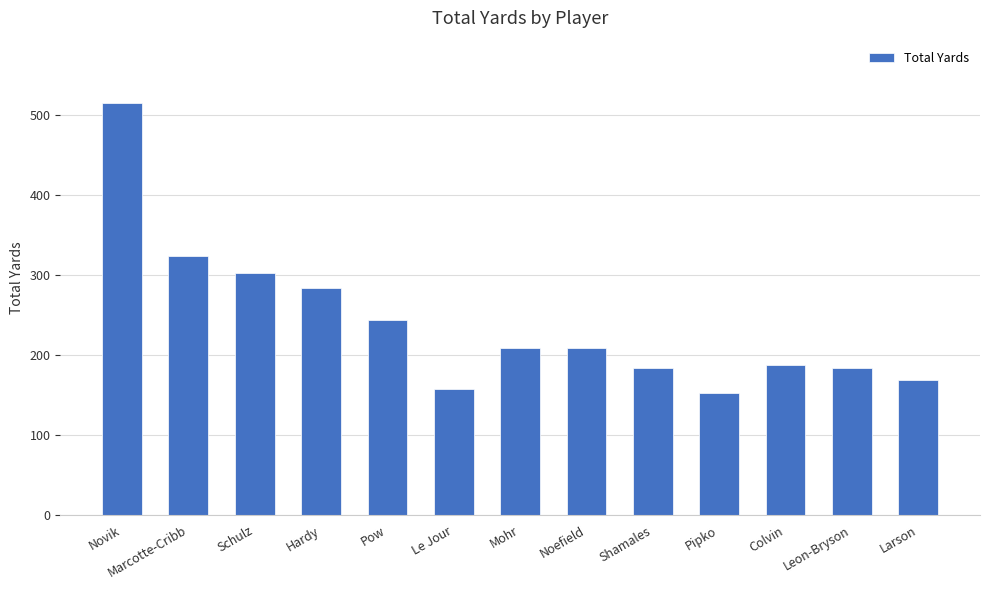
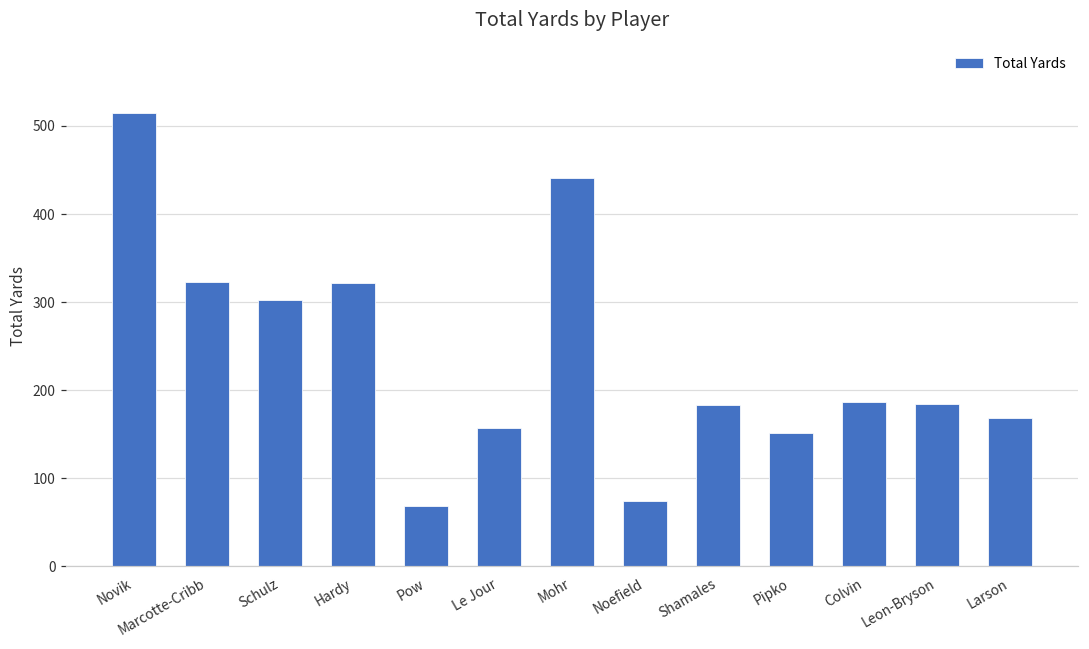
Hardy: 280 -> 320
Pow: 240 -> 70
Mohr: 210 -> 440
Noefield: 210 -> 70
